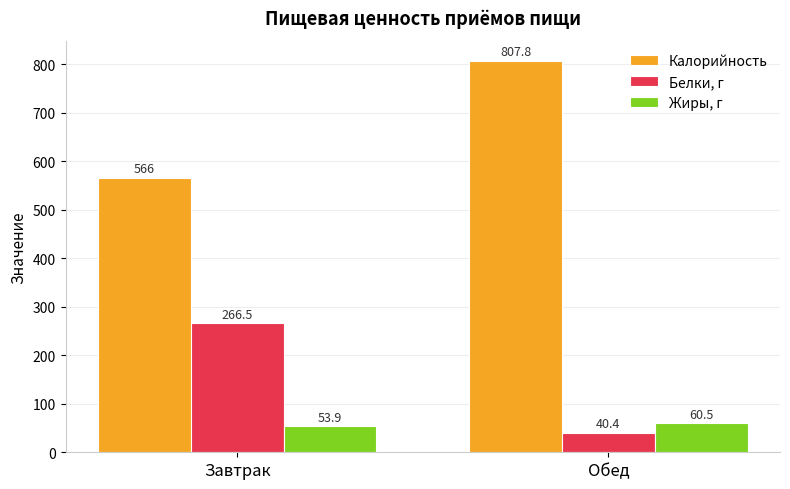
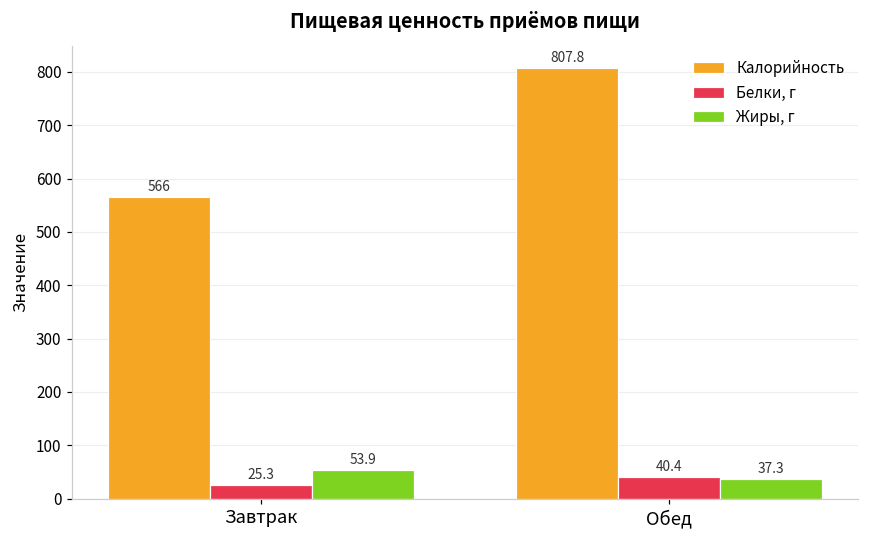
Белки, г, Завтрак: 266.5 -> 25.3
Жиры, г, Обед: 60.5 -> 37.3
